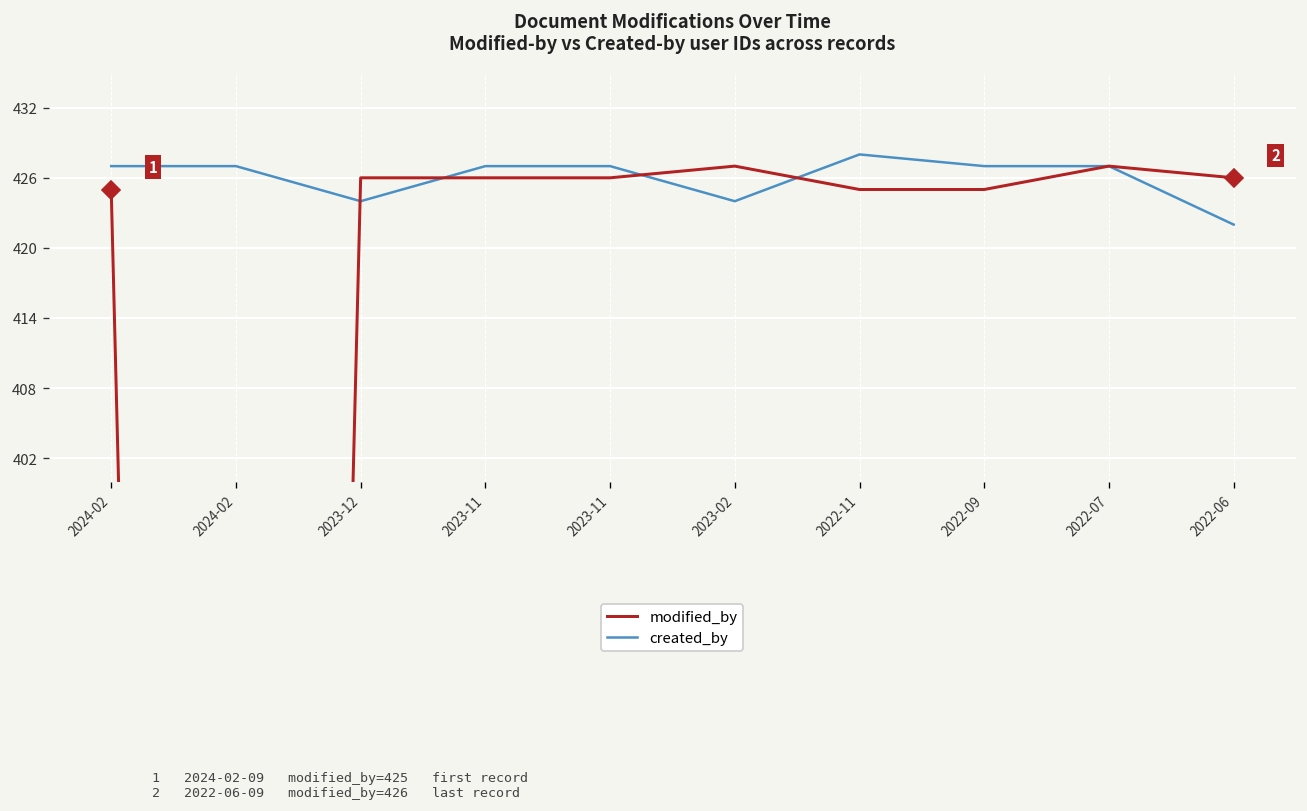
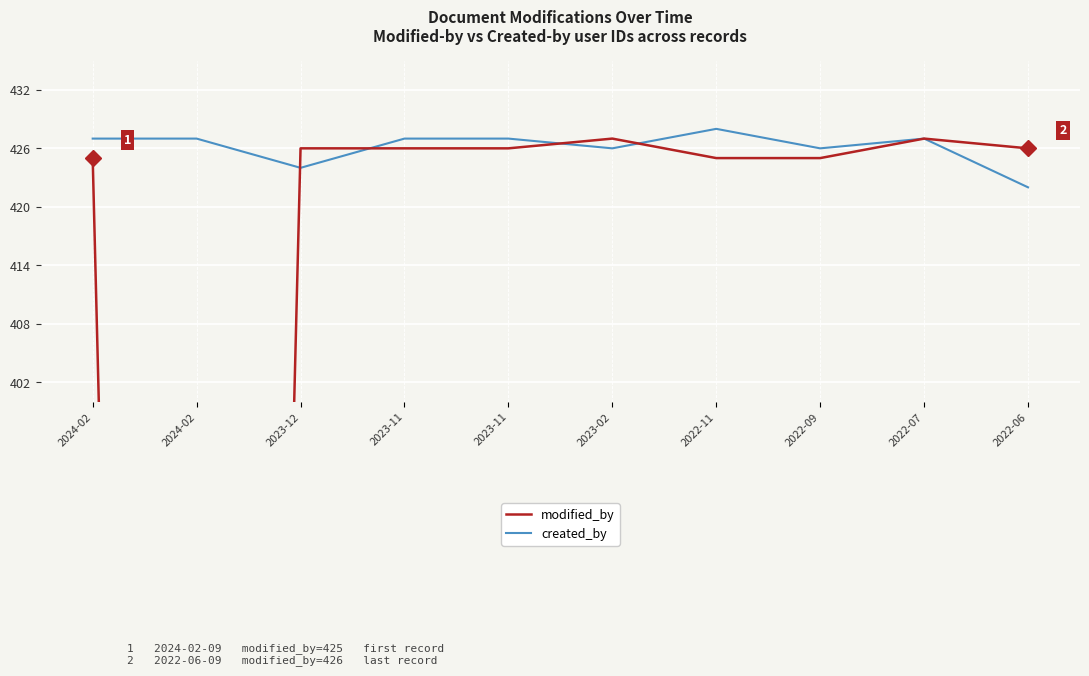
created_by, 2023-02: 424 -> 426
created_by, 2022-09: 427 -> 426
